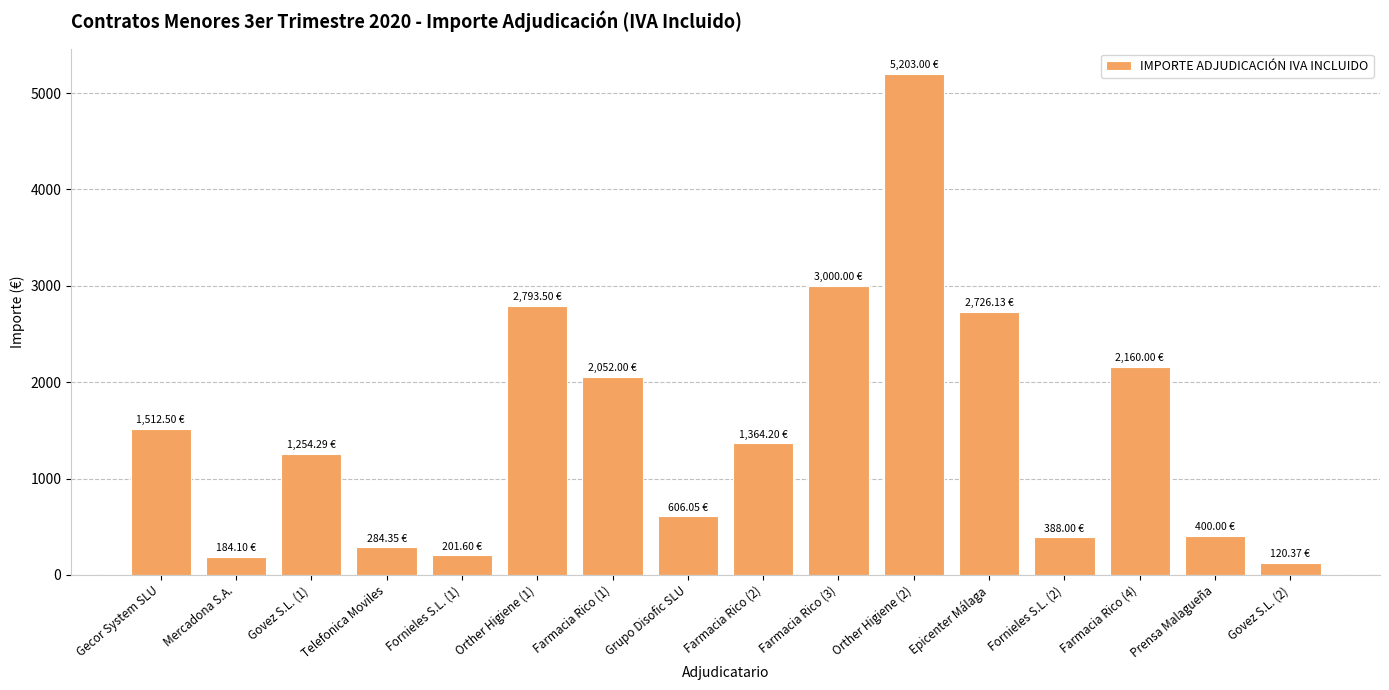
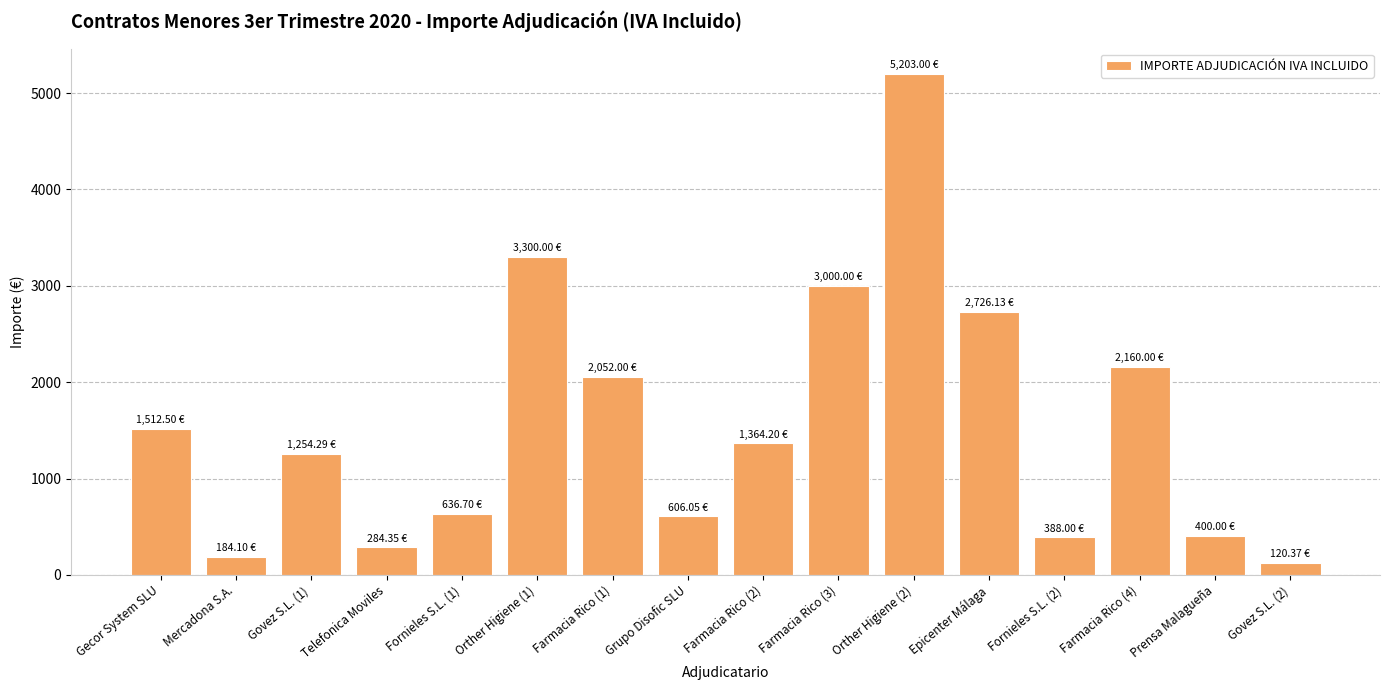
Fornieles S.L. (1): 201.60 -> 636.70
Orther Higiene (1): 2,793.50 -> 3,300.00
